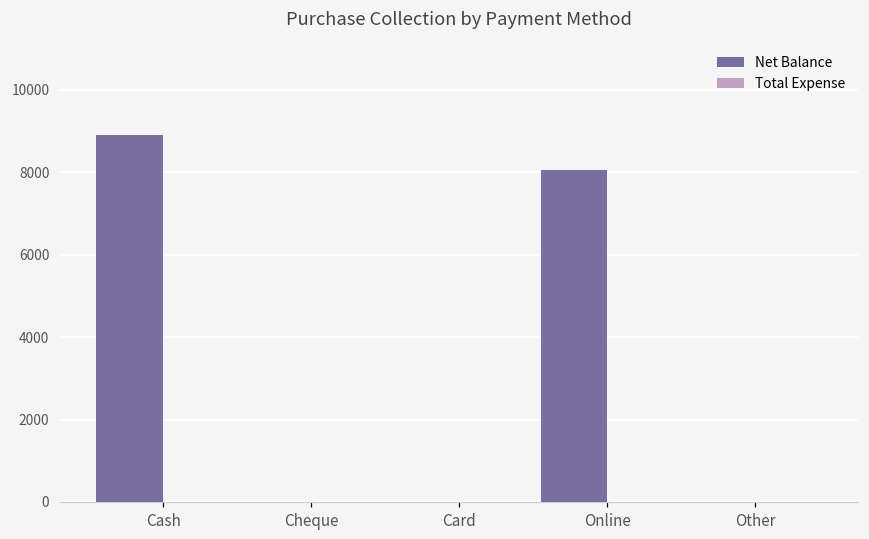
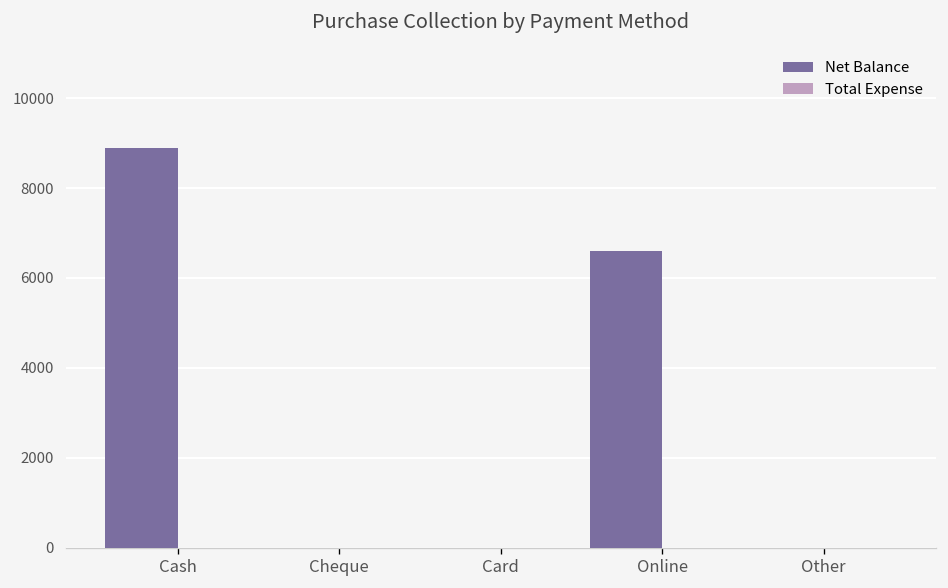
Net Balance, Online: 8100 -> 6600
